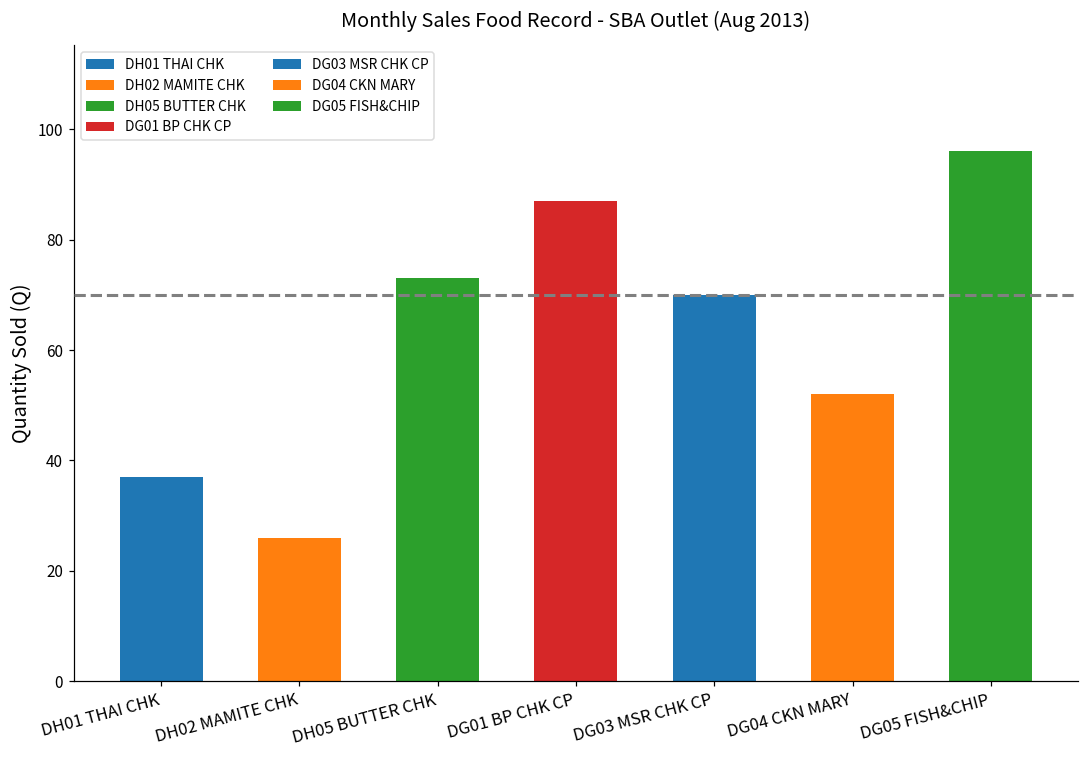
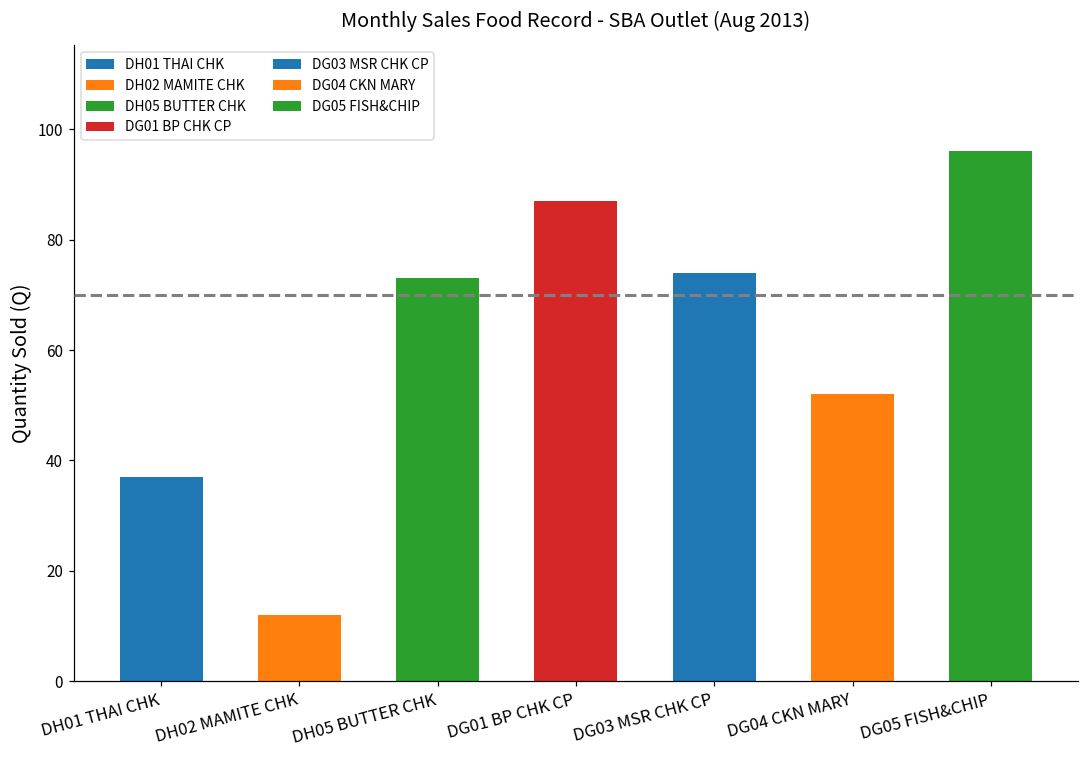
DH02 MAMITE CHK: 26 -> 12
DG03 MSR CHK CP: 70 -> 74
